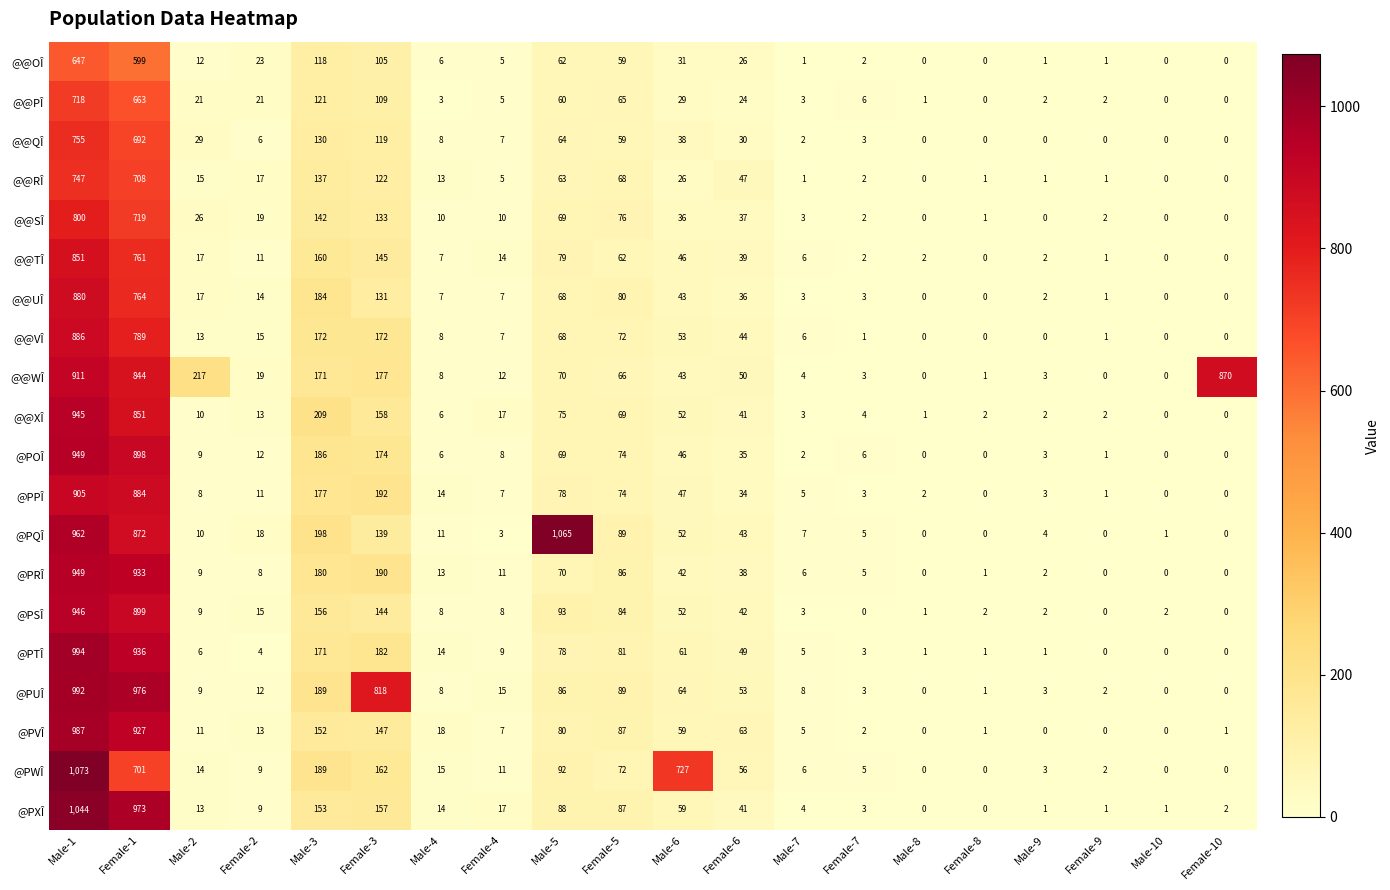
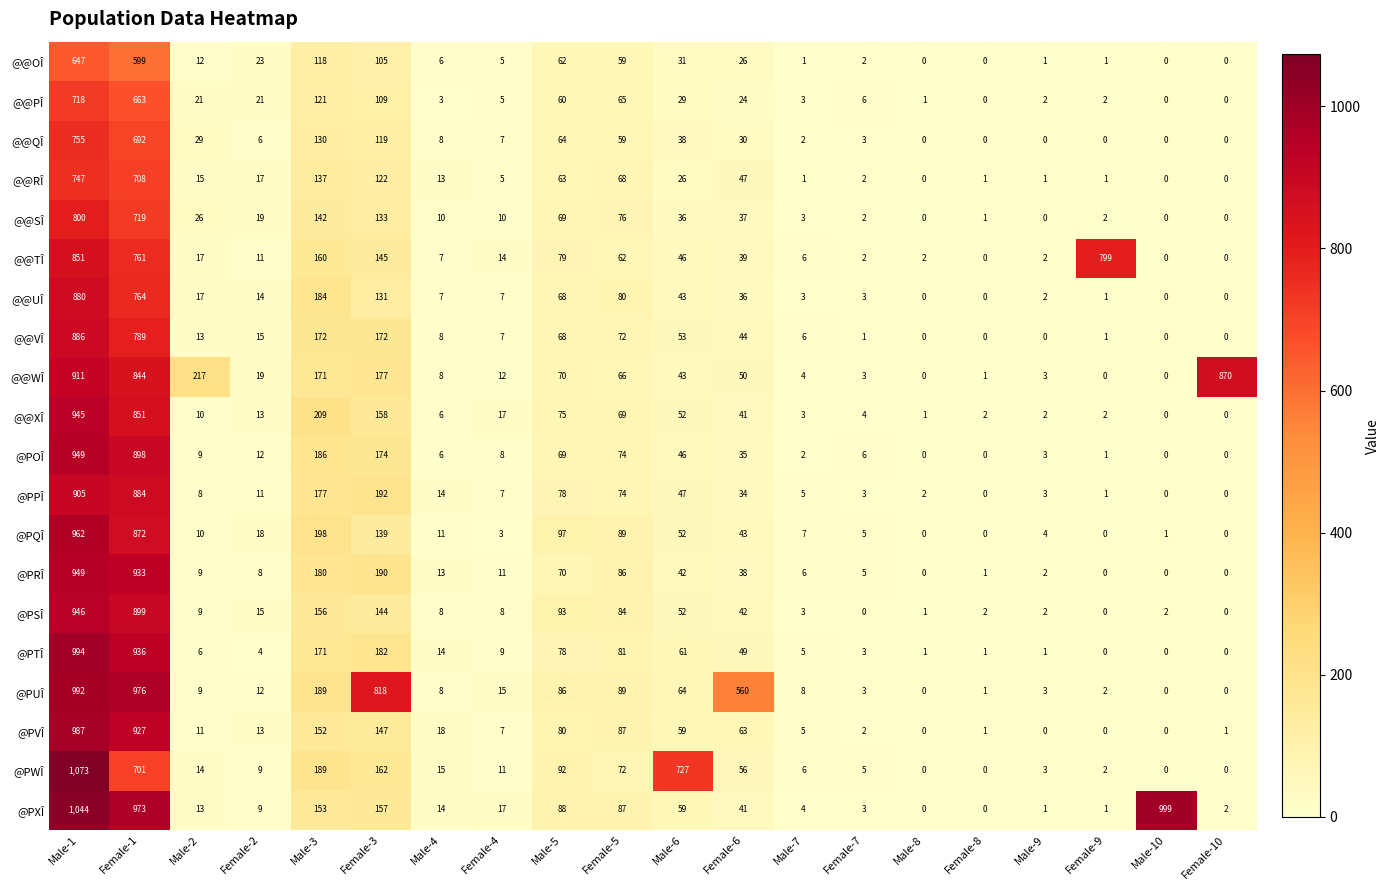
@@TÎ, Female-9: 1 -> 799
@PQÎ, Male-5: 1,065 -> 97
@PUÎ, Female-6: 53 -> 560
@PXÎ, Male-10: 1 -> 999
